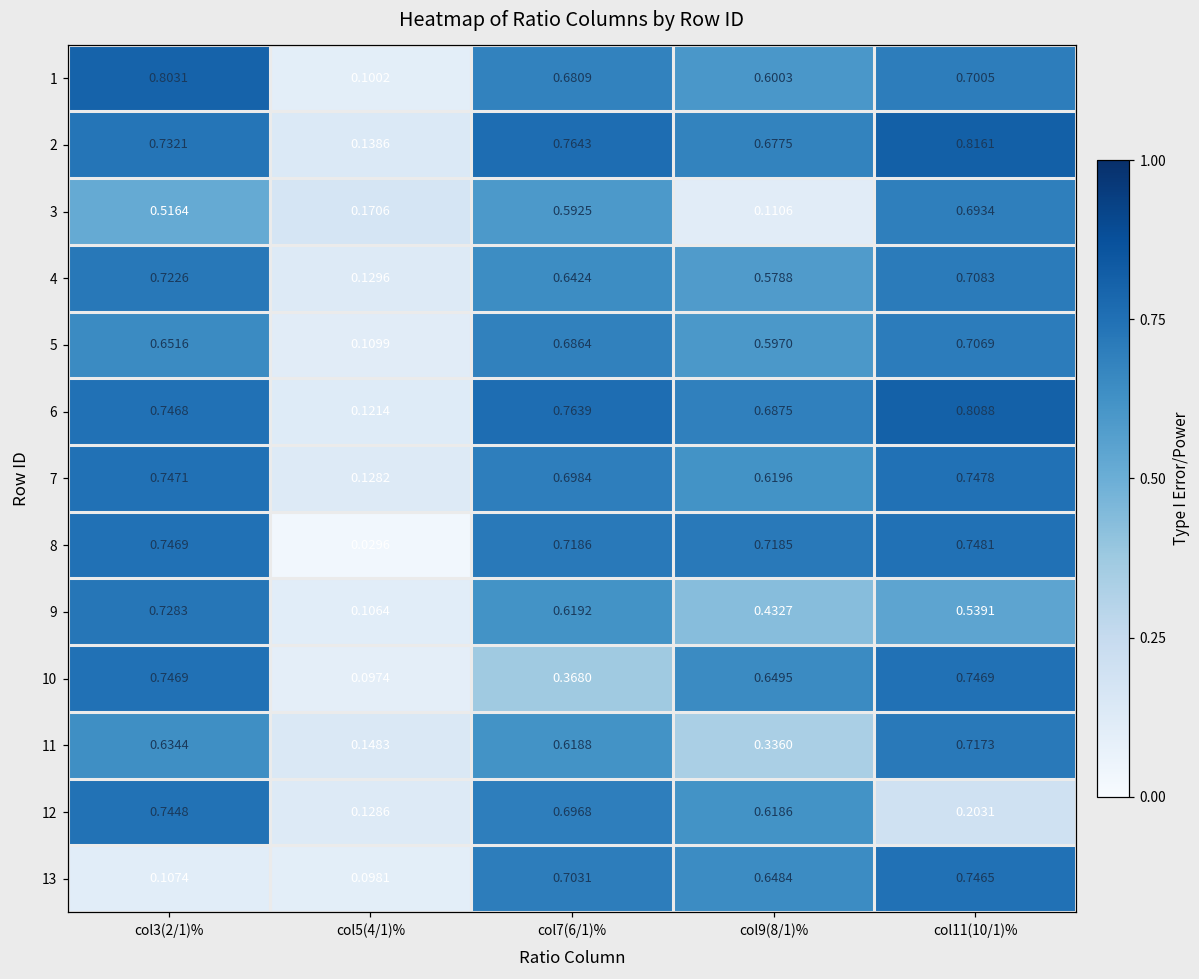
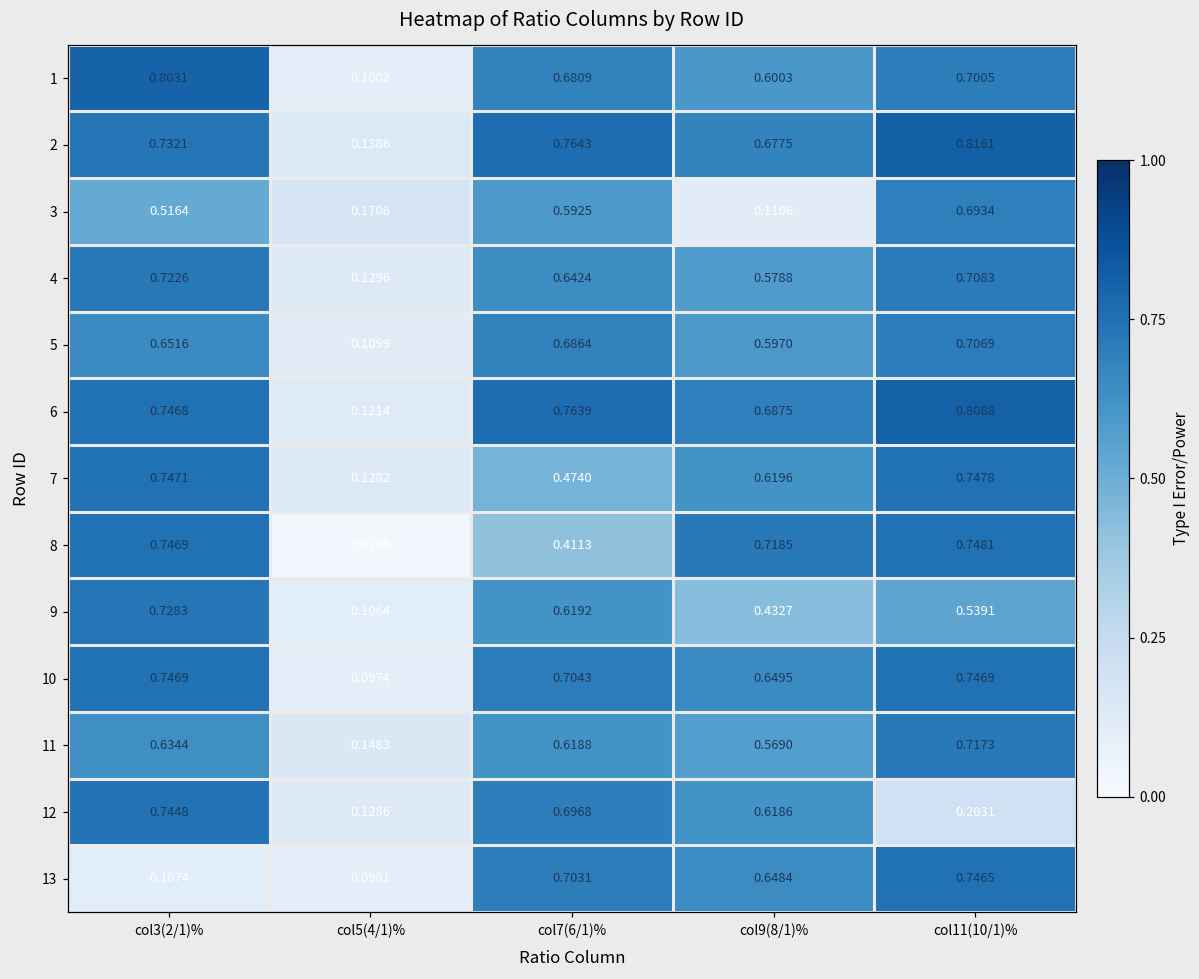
7, col7(6/1)%: 0.6984 -> 0.4740
8, col7(6/1)%: 0.7186 -> 0.4113
10, col7(6/1)%: 0.3680 -> 0.7043
11, col9(8/1)%: 0.3360 -> 0.5690
